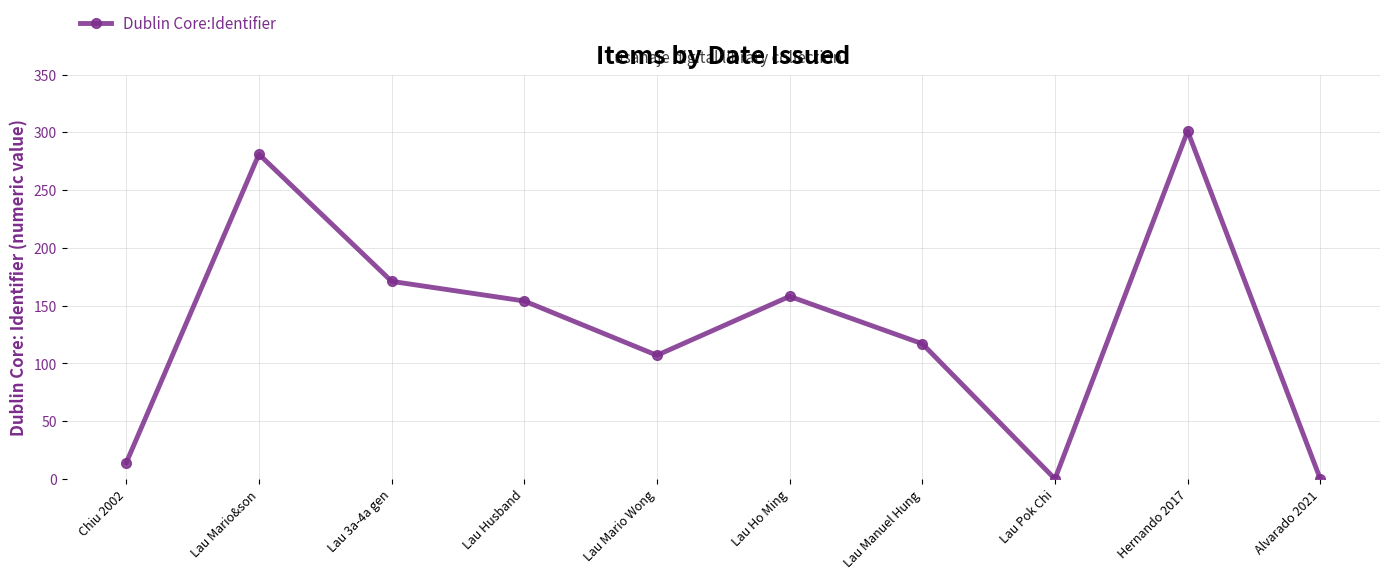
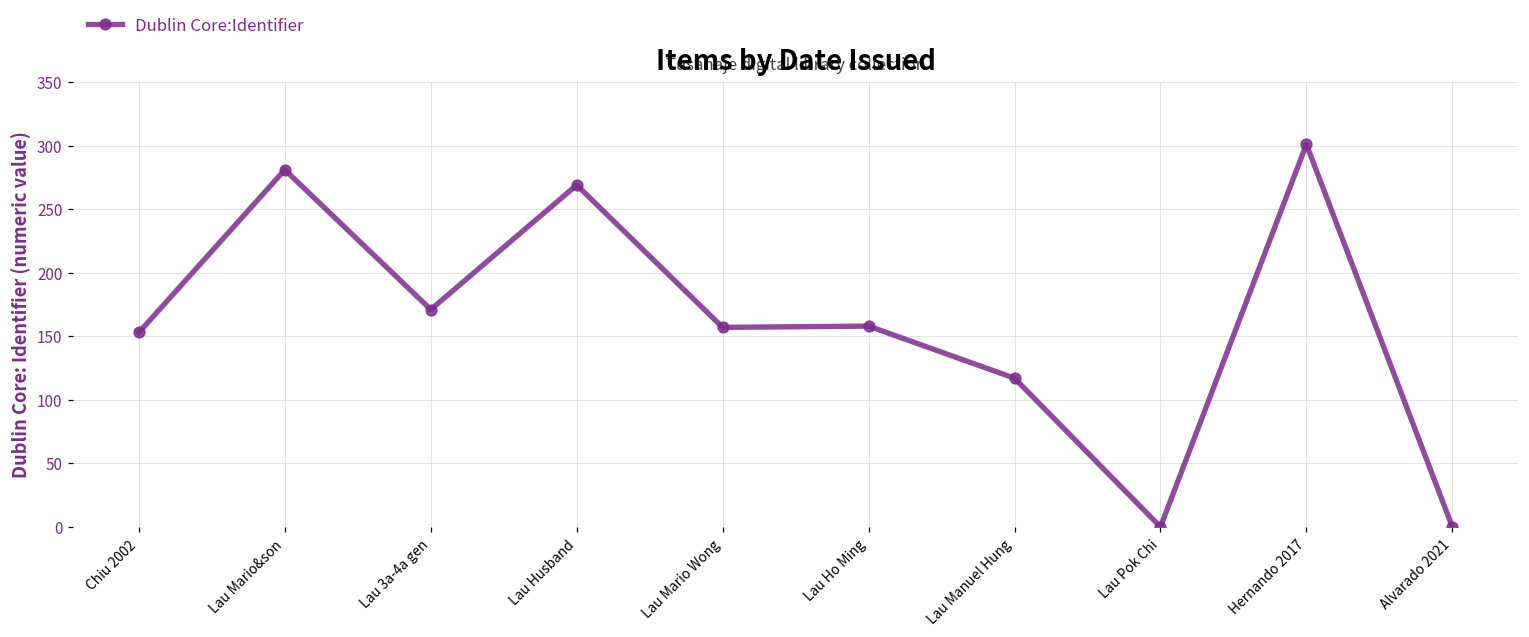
Chiu 2002: 14 -> 153
Lau Husband: 154 -> 269
Lau Mario Wong: 107 -> 157
